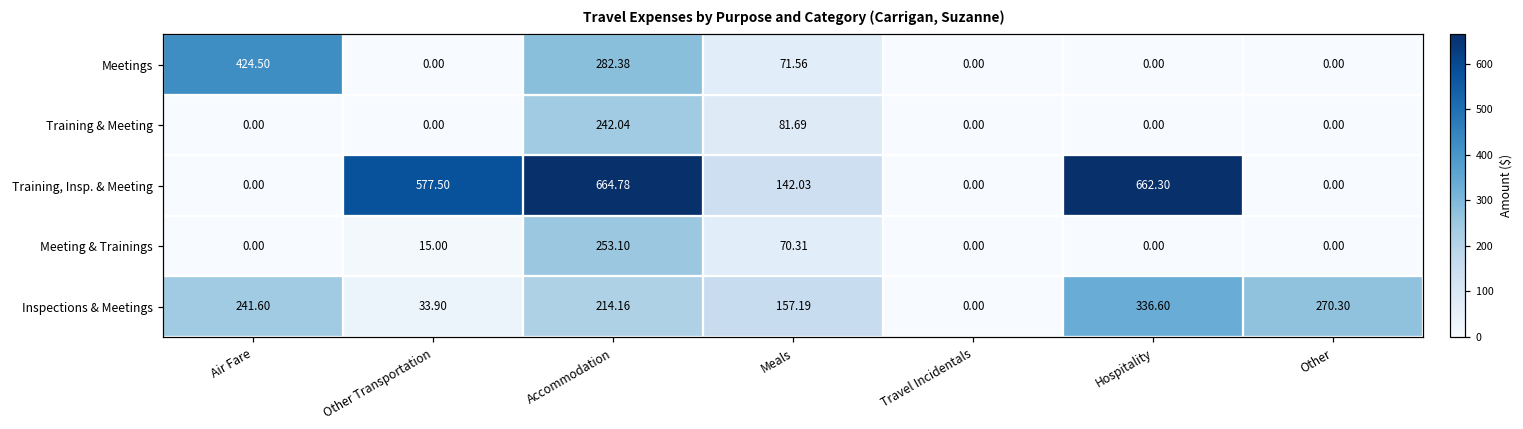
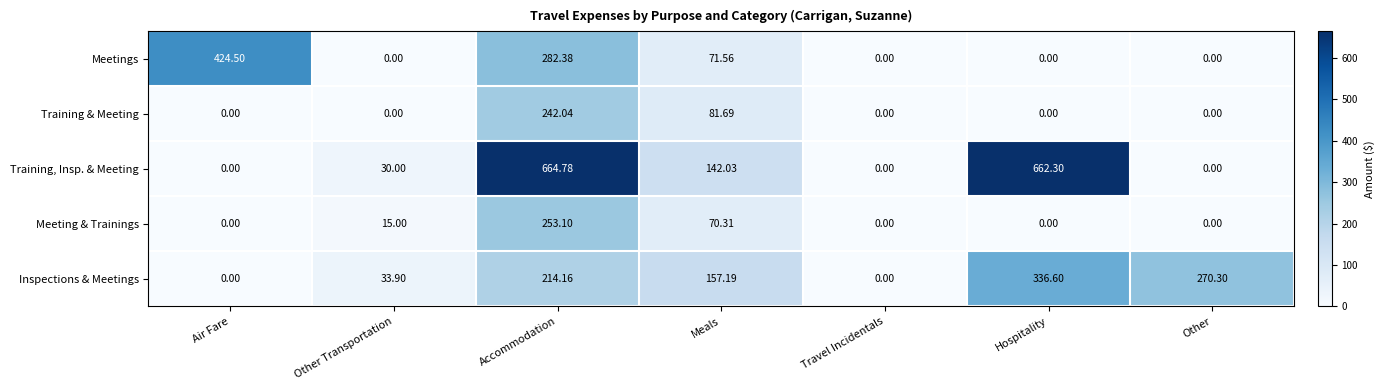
Training, Insp. & Meeting, Other Transportation: 577.50 -> 30.00
Inspections & Meetings, Air Fare: 241.60 -> 0.00
